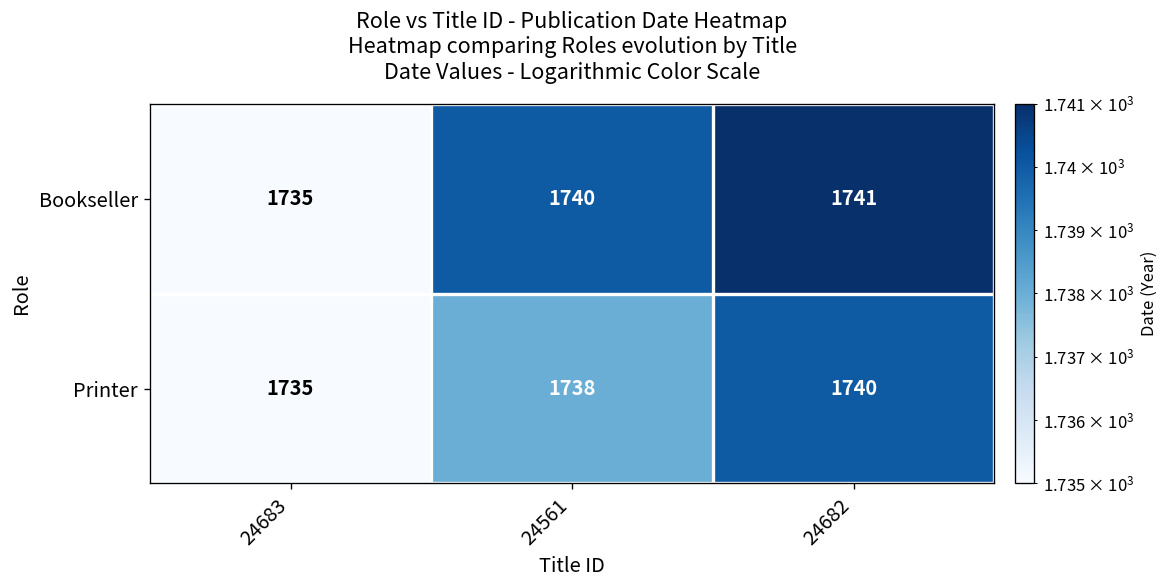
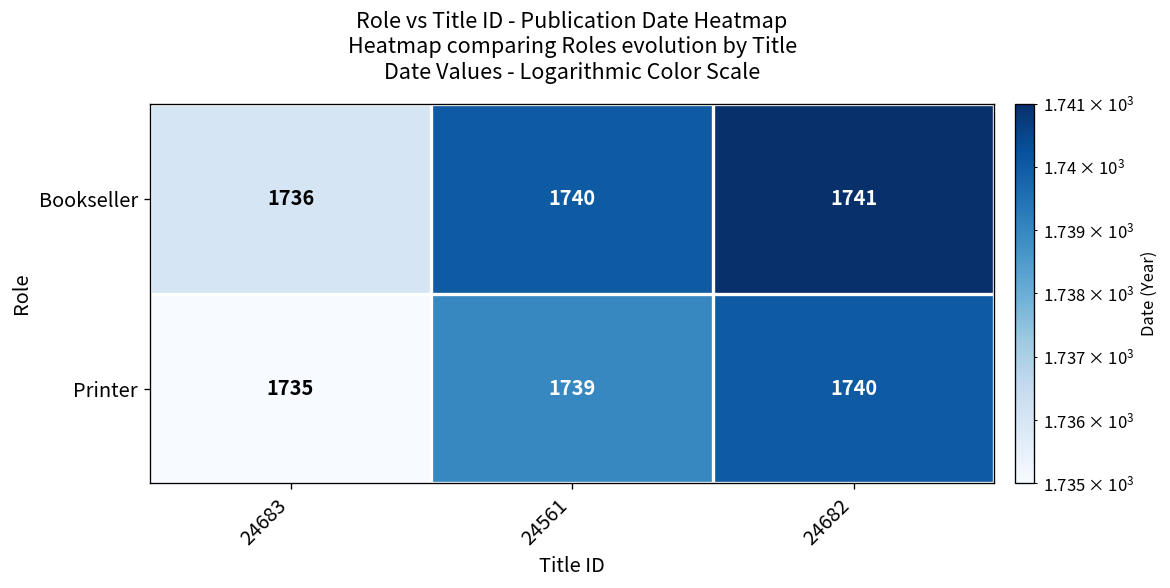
Bookseller, 24683: 1735 -> 1736
Printer, 24561: 1738 -> 1739
